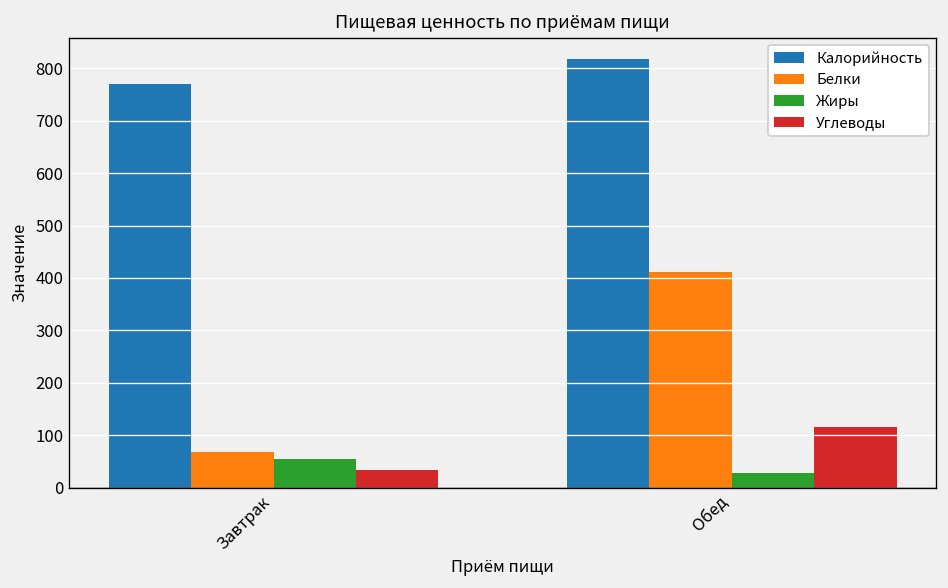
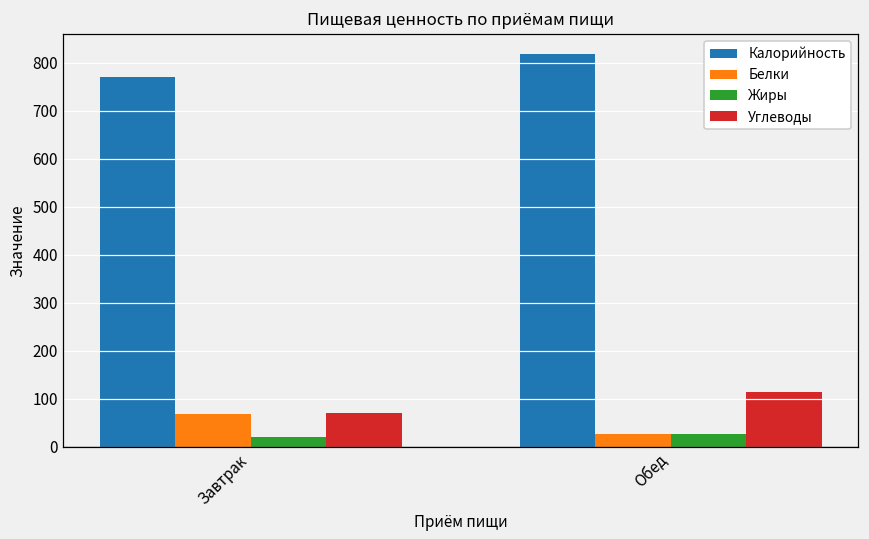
Жиры, Завтрак: 60 -> 20
Углеводы, Завтрак: 30 -> 70
Белки, Обед: 410 -> 30
